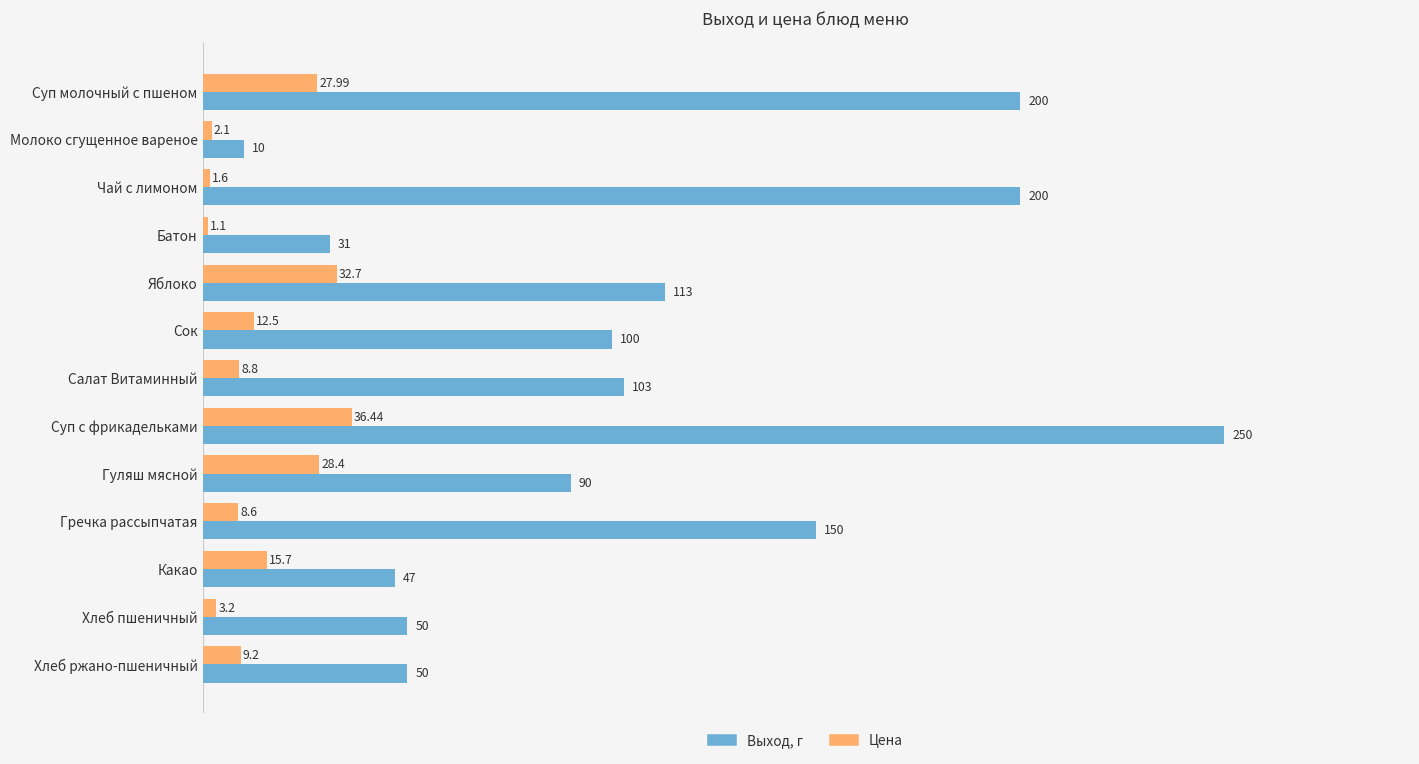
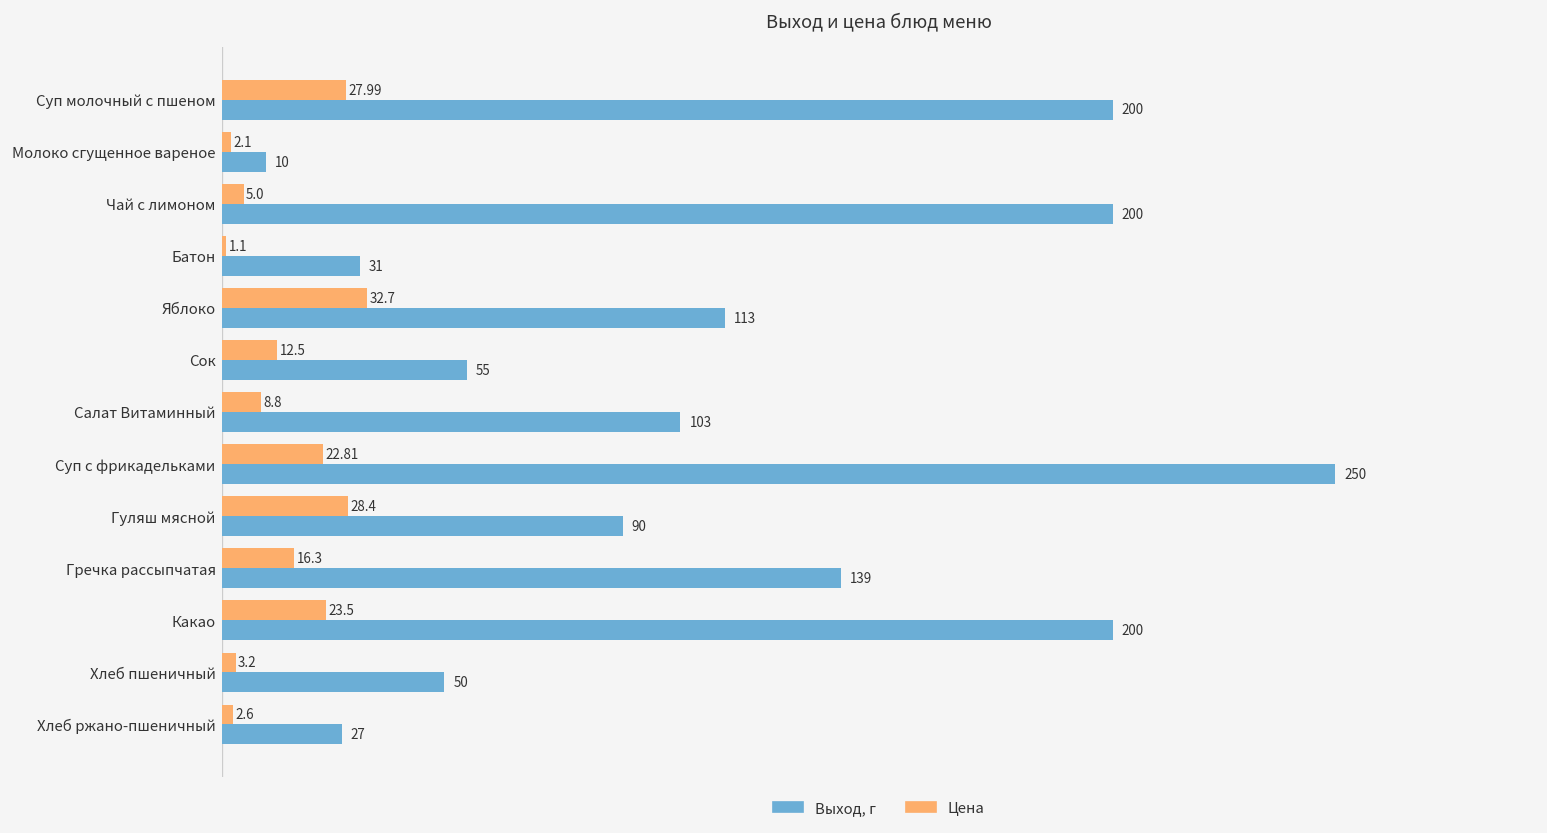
Цена, Чай с лимоном: 1.6 -> 5.0
Выход, г, Сок: 100 -> 55
Цена, Суп с фрикадельками: 36.44 -> 22.81
Цена, Гречка рассыпчатая: 8.6 -> 16.3
Выход, г, Гречка рассыпчатая: 150 -> 139
Цена, Какао: 15.7 -> 23.5
Выход, г, Какао: 47 -> 200
Цена, Хлеб ржано-пшеничный: 9.2 -> 2.6
Выход, г, Хлеб ржано-пшеничный: 50 -> 27
